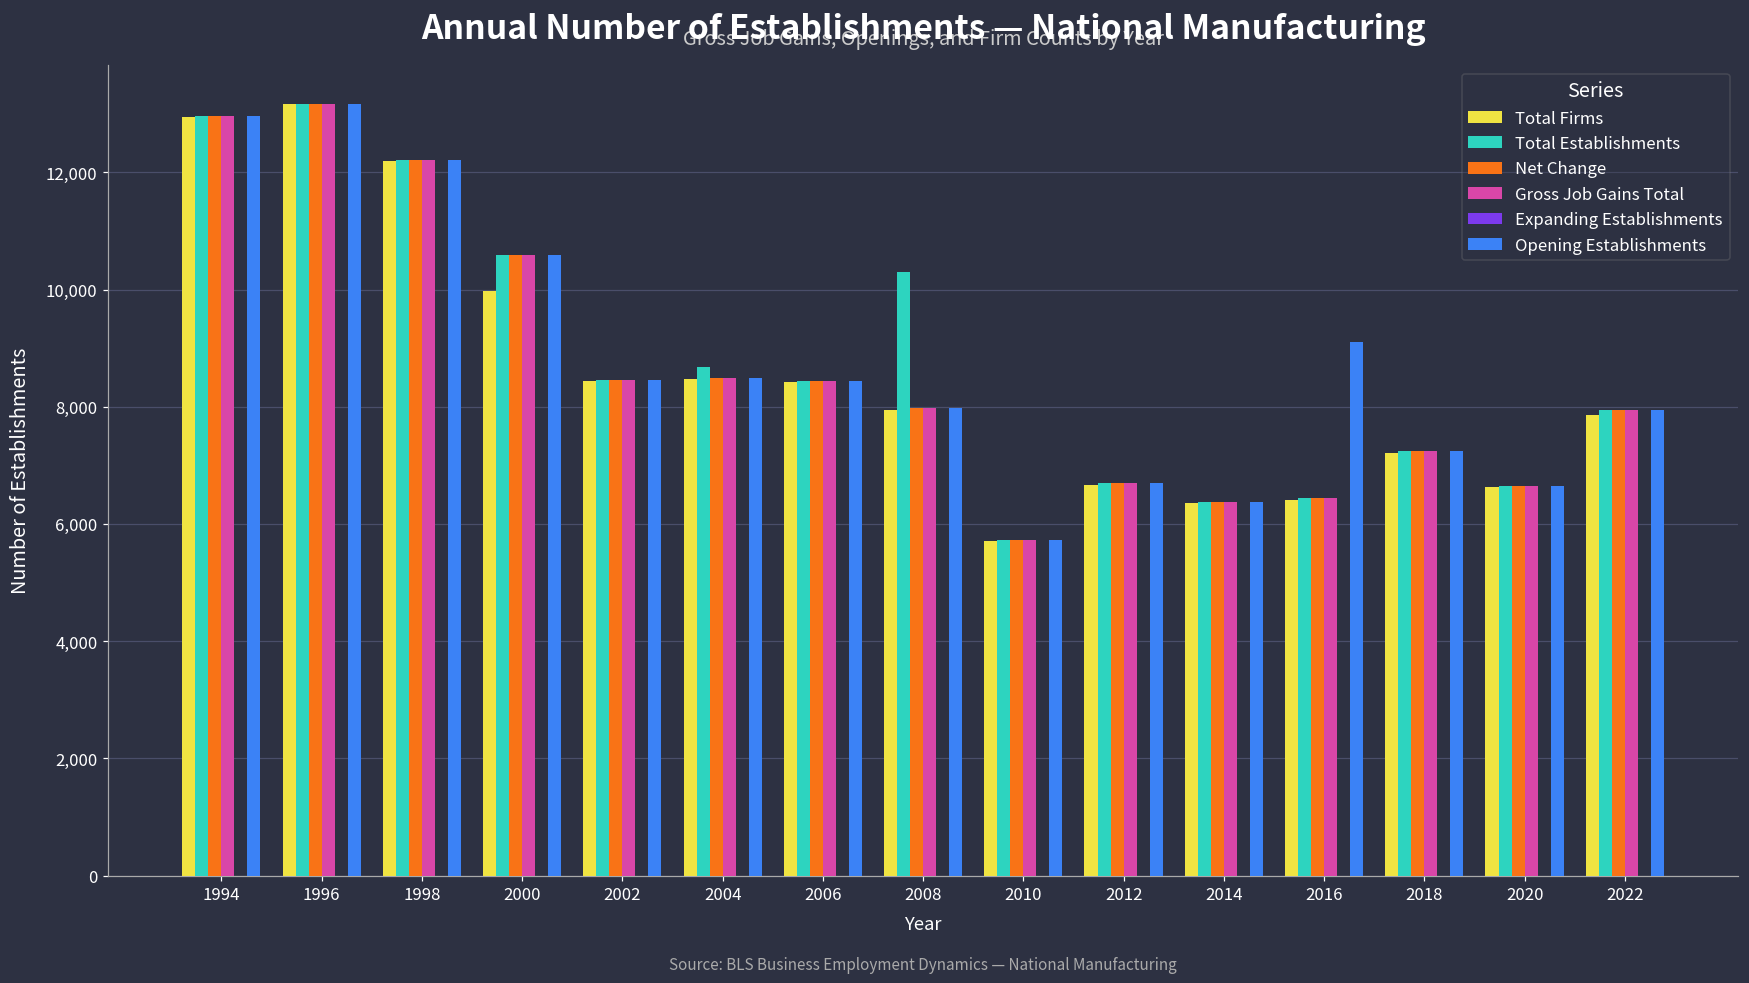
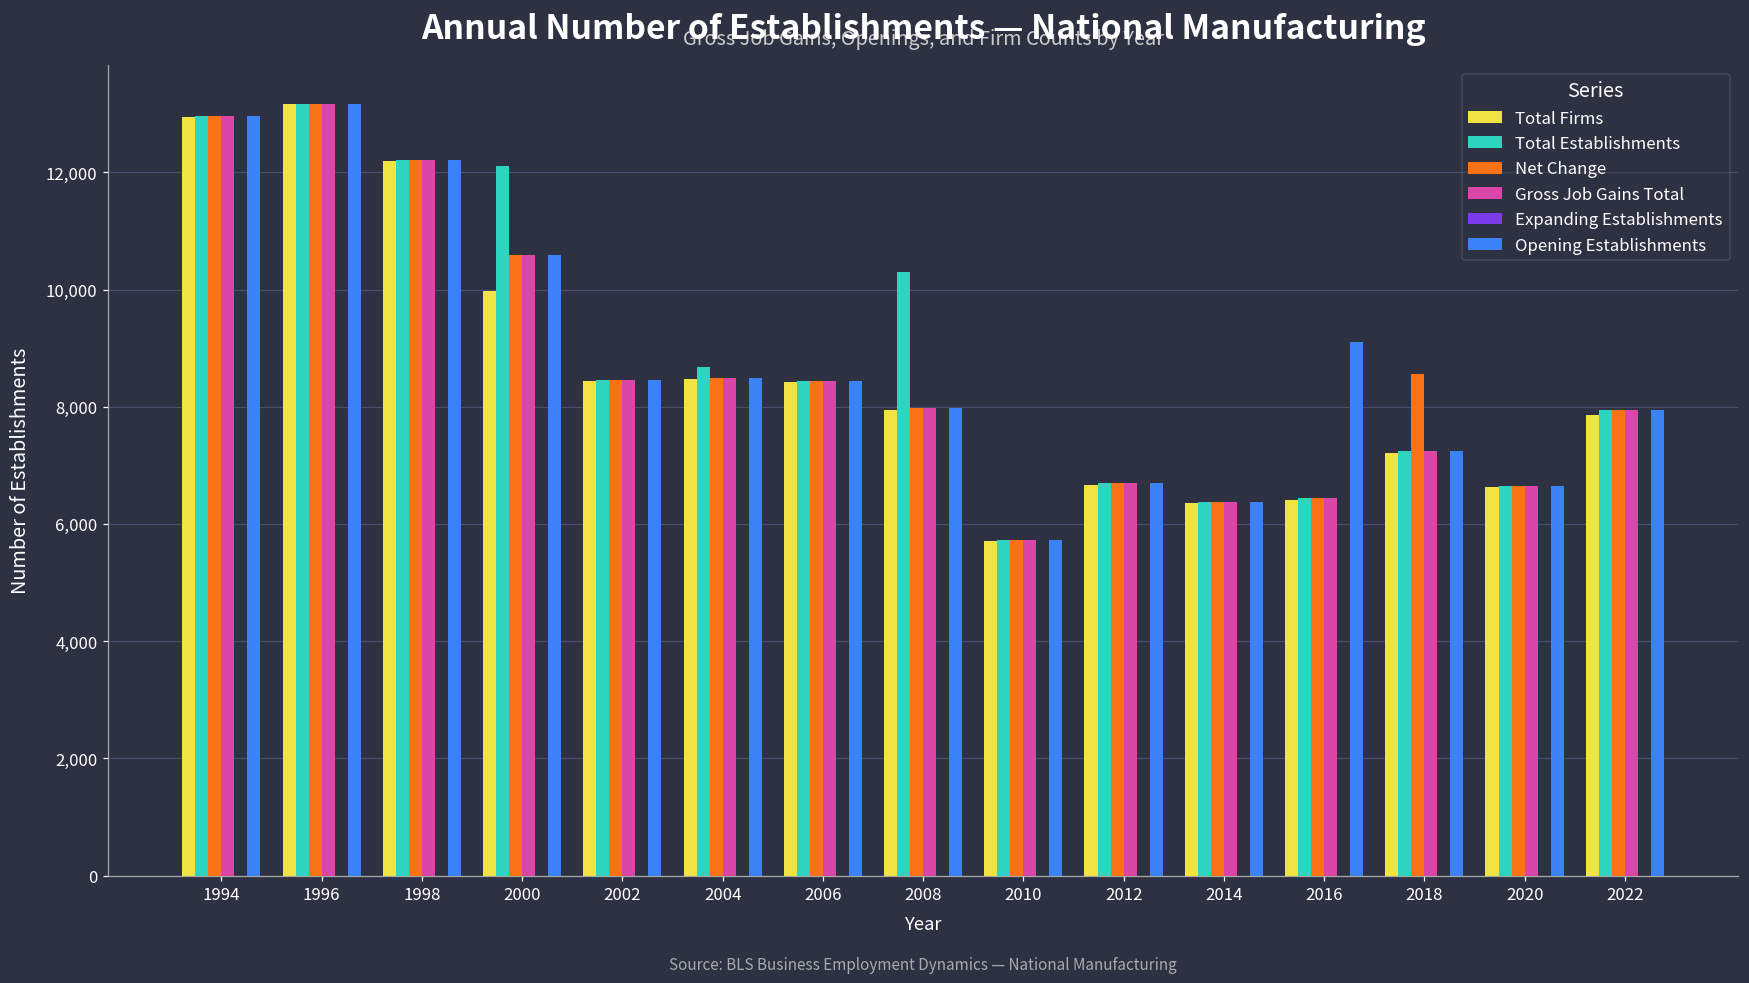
Total Establishments, 2000: 10,600 -> 12,100
Net Change, 2018: 7,200 -> 8,600
